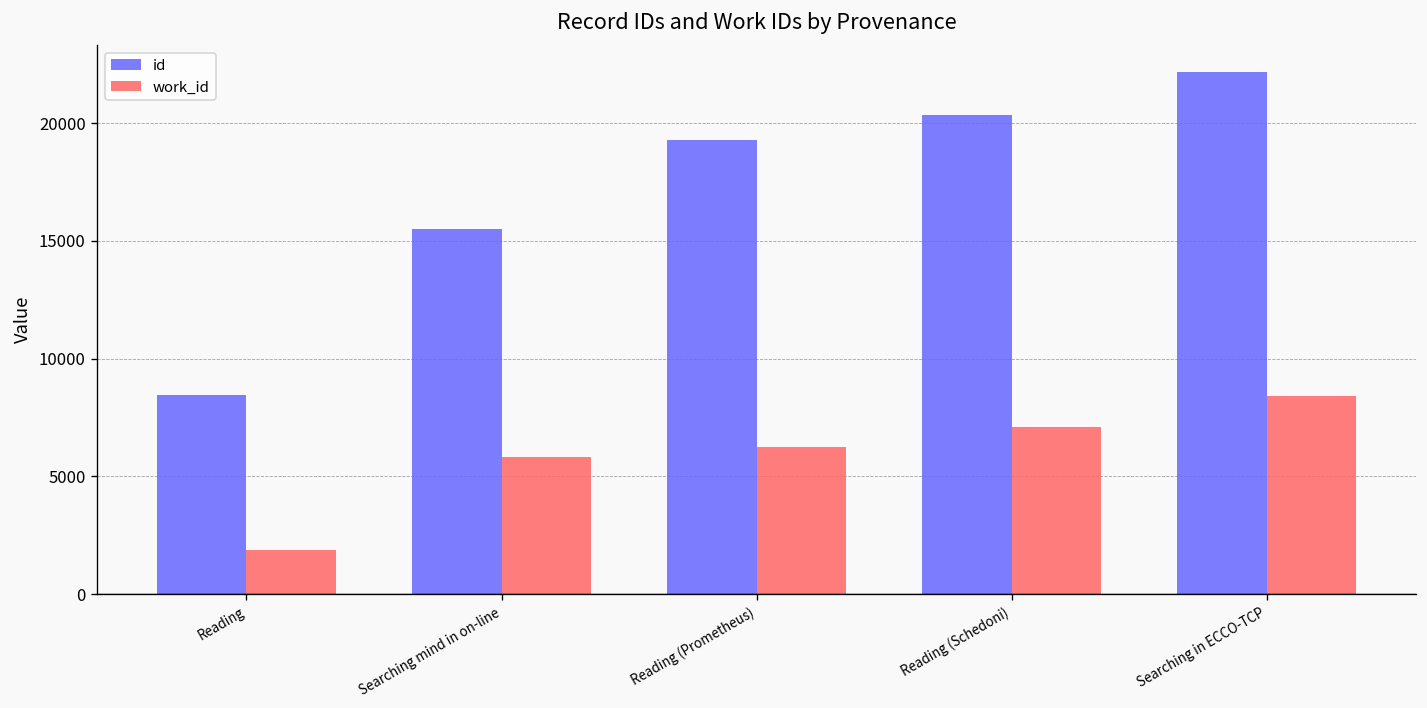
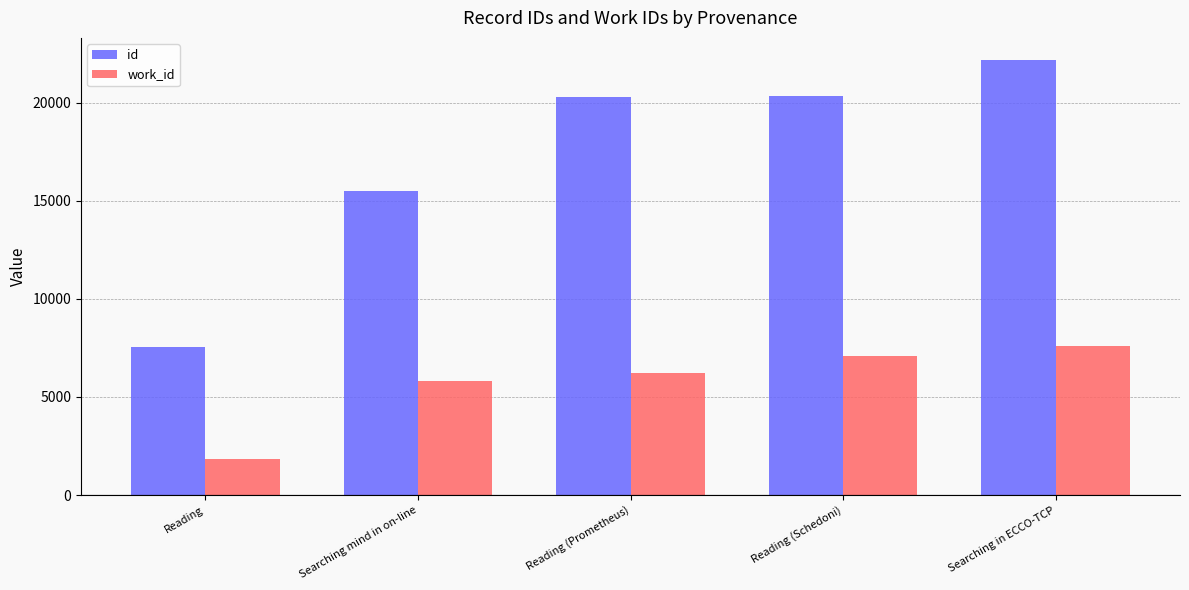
id, Reading: 8500 -> 7500
id, Reading (Prometheus): 19300 -> 20300
work_id, Searching in ECCO-TCP: 8400 -> 7600
